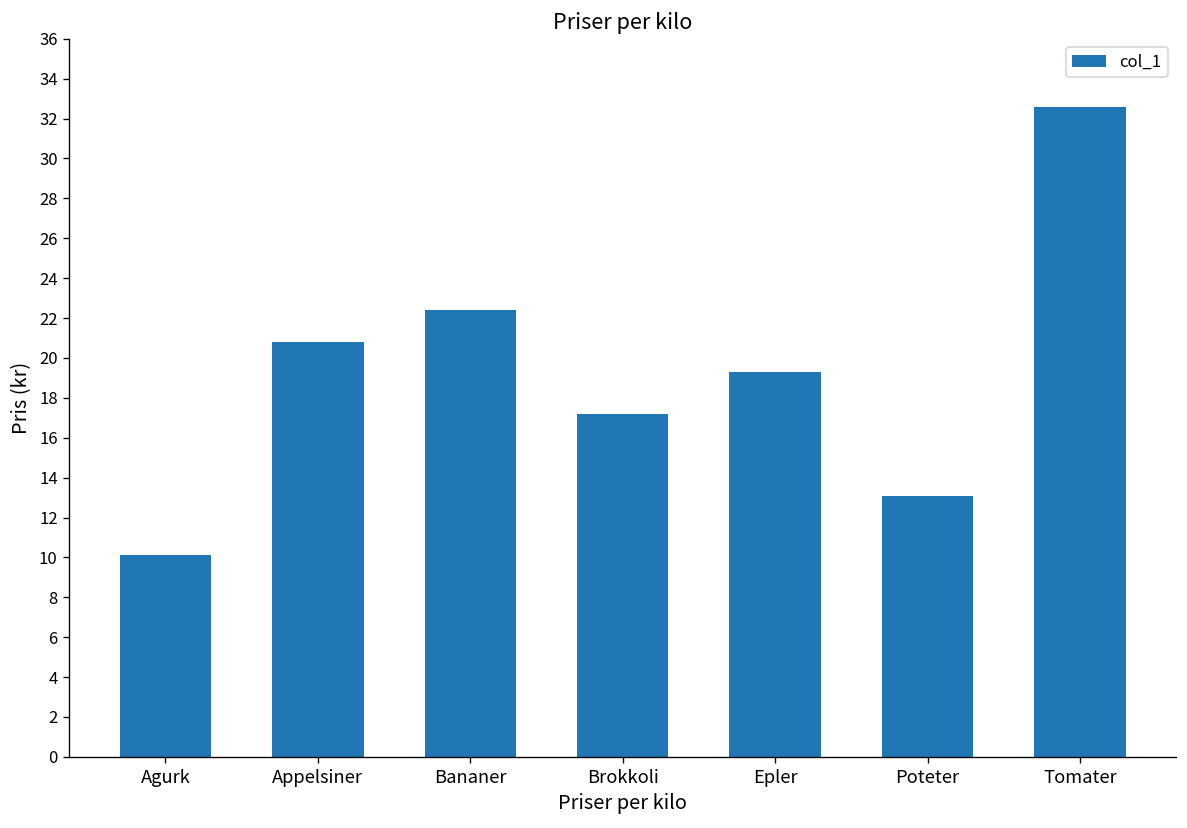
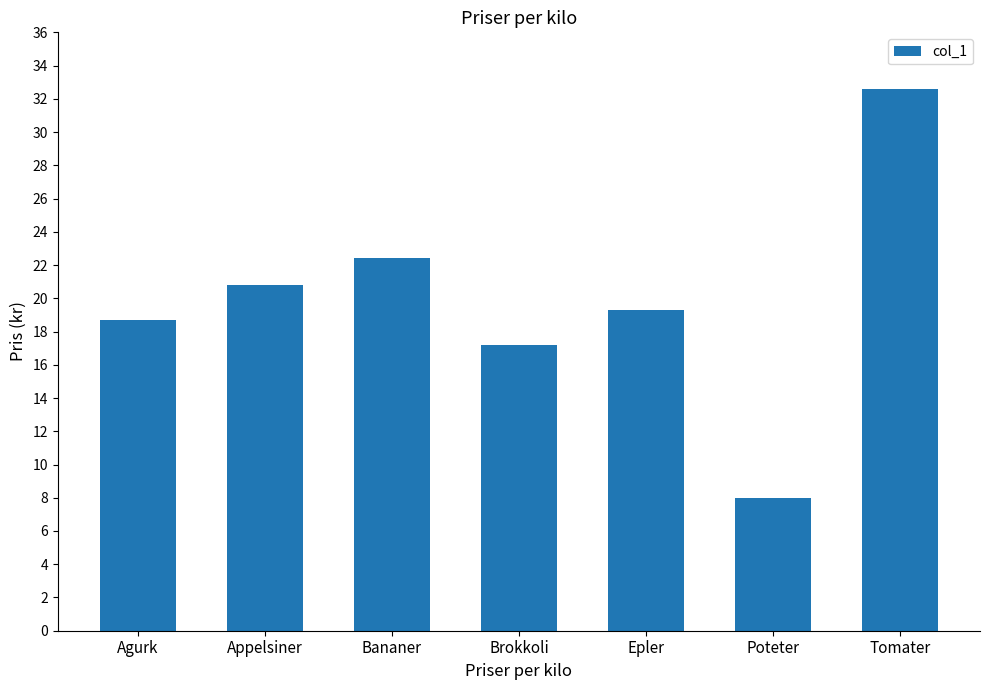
Agurk: 10.1 -> 18.7
Poteter: 13.1 -> 8.0
